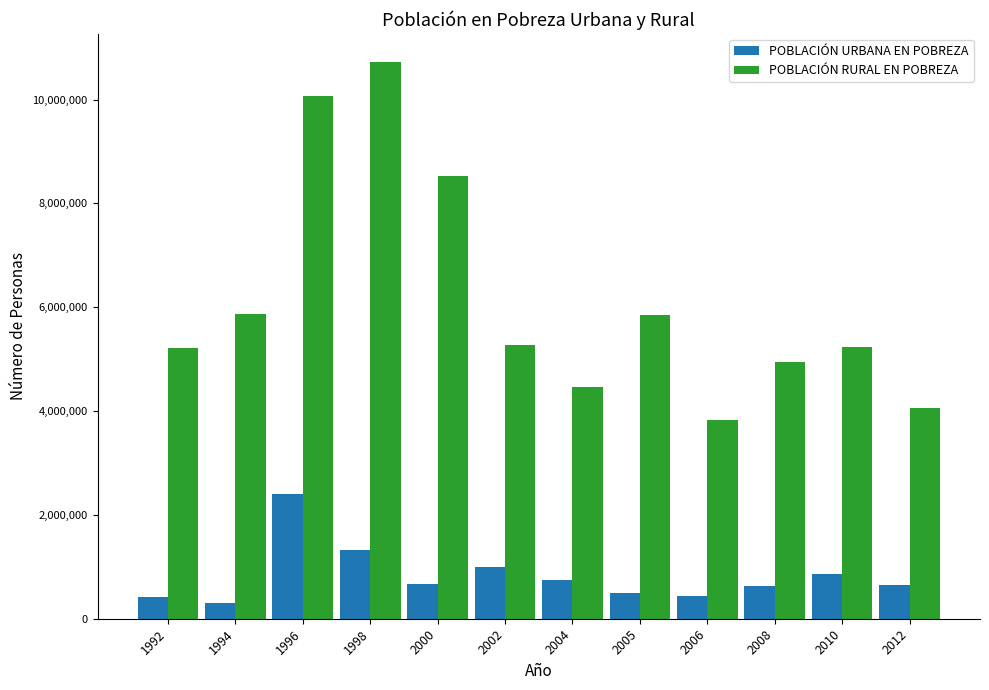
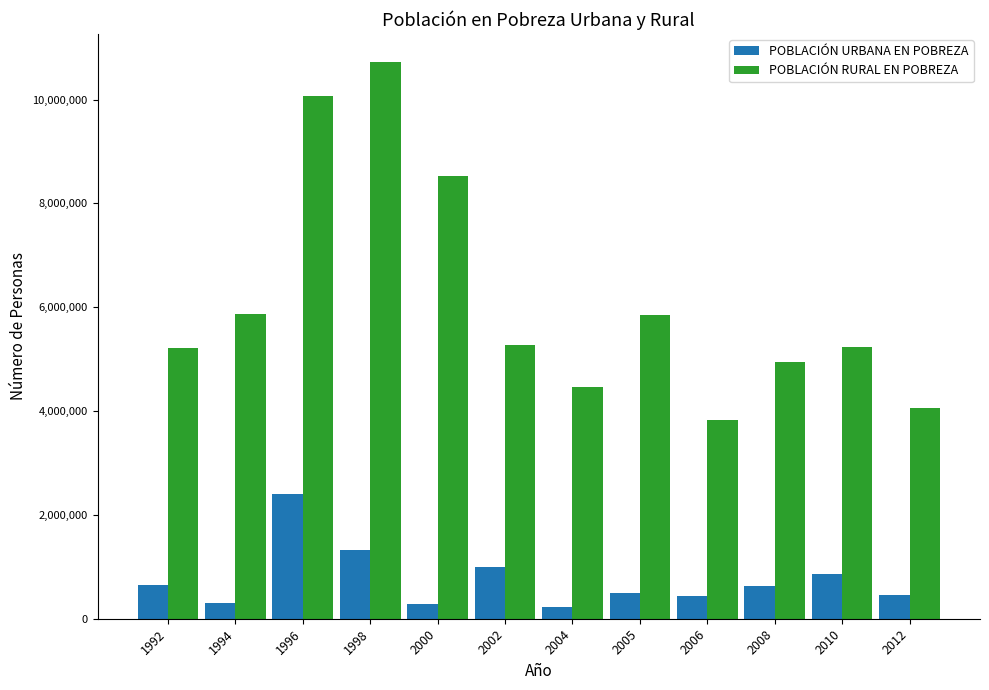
POBLACIÓN URBANA EN POBREZA, 1992: 400,000 -> 700,000
POBLACIÓN URBANA EN POBREZA, 2000: 700,000 -> 300,000
POBLACIÓN URBANA EN POBREZA, 2004: 800,000 -> 200,000
POBLACIÓN URBANA EN POBREZA, 2012: 700,000 -> 500,000
